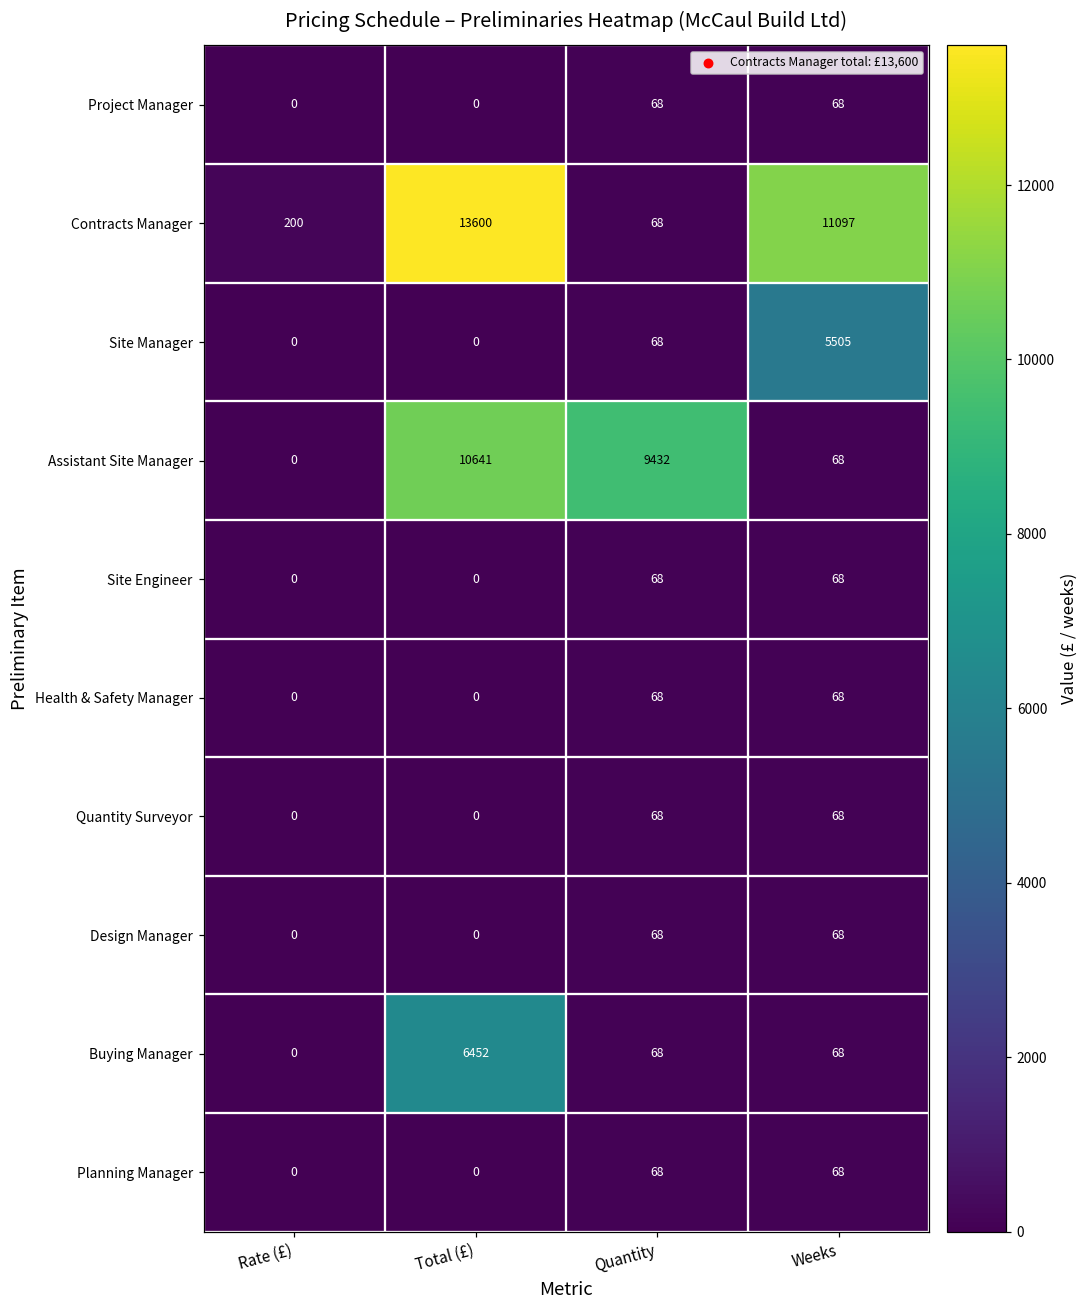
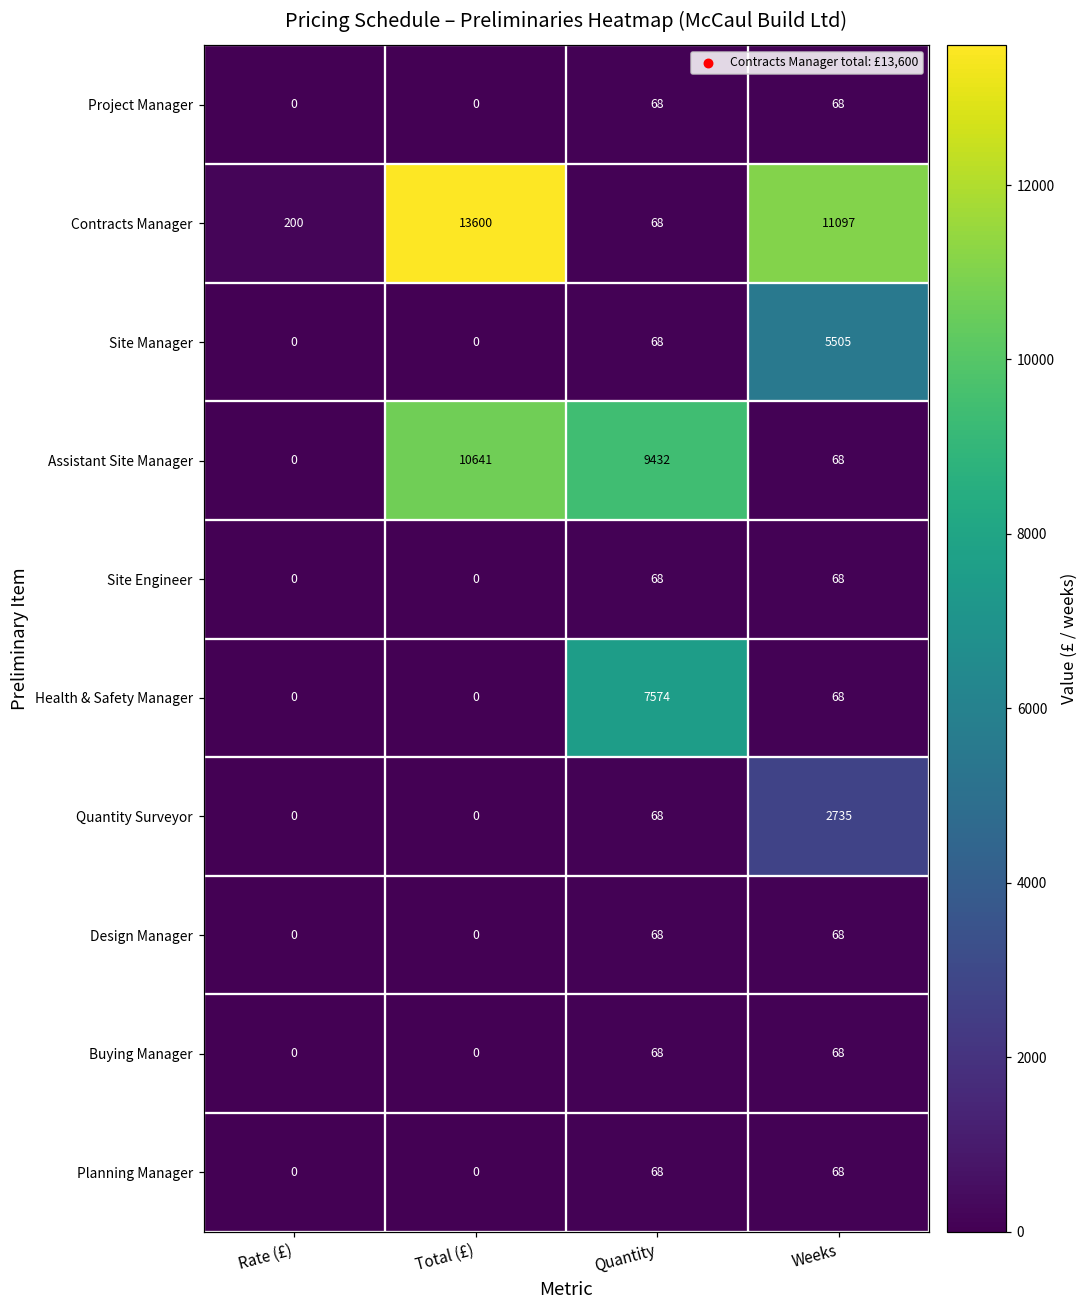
Health & Safety Manager, Quantity: 68 -> 7574
Quantity Surveyor, Weeks: 68 -> 2735
Buying Manager, Total (£): 6452 -> 0
